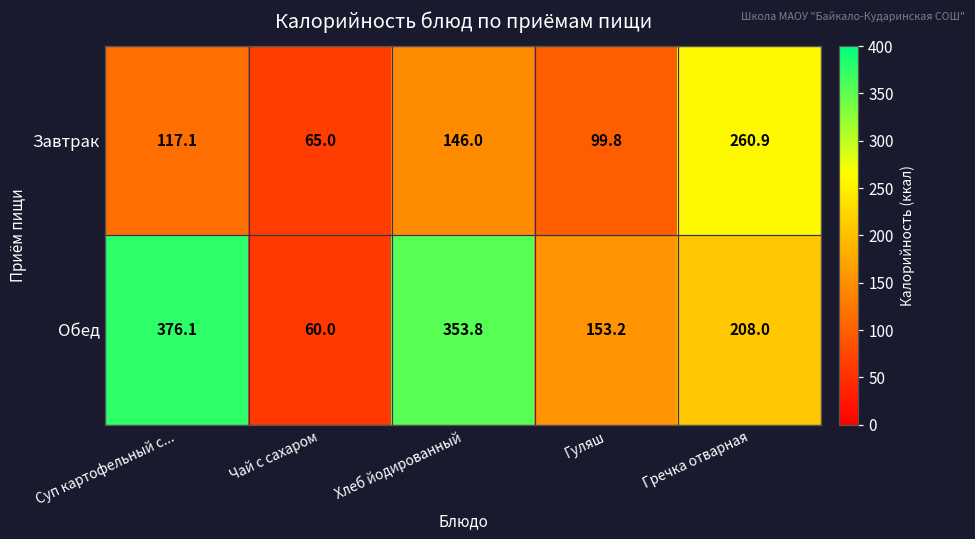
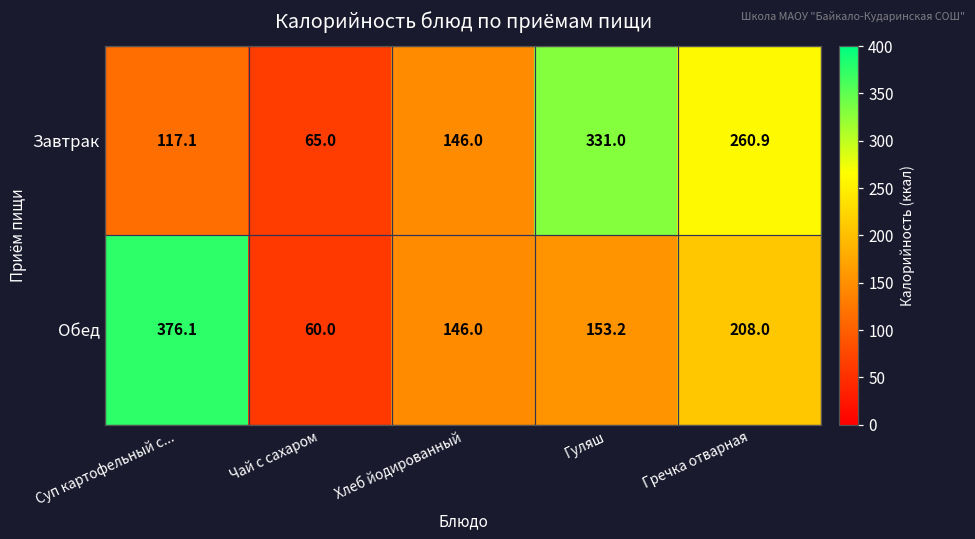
Завтрак, Гуляш: 99.8 -> 331.0
Обед, Хлеб йодированный: 353.8 -> 146.0
